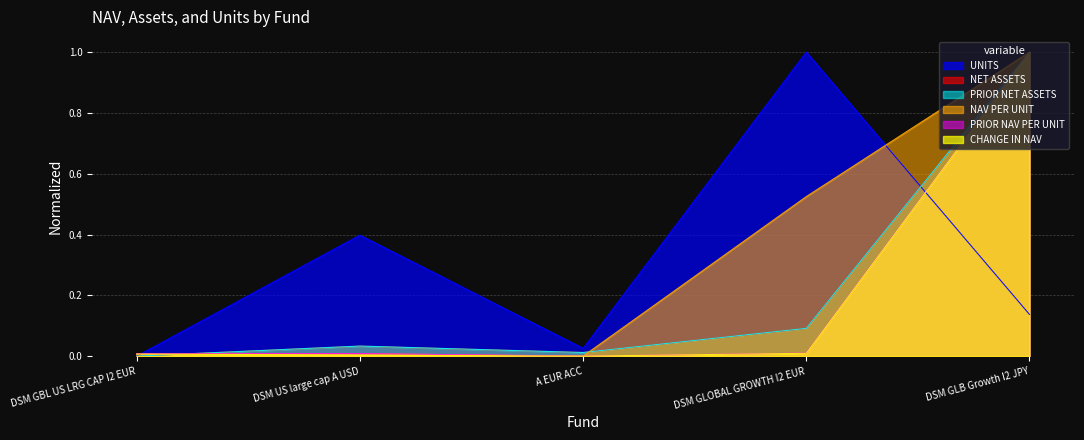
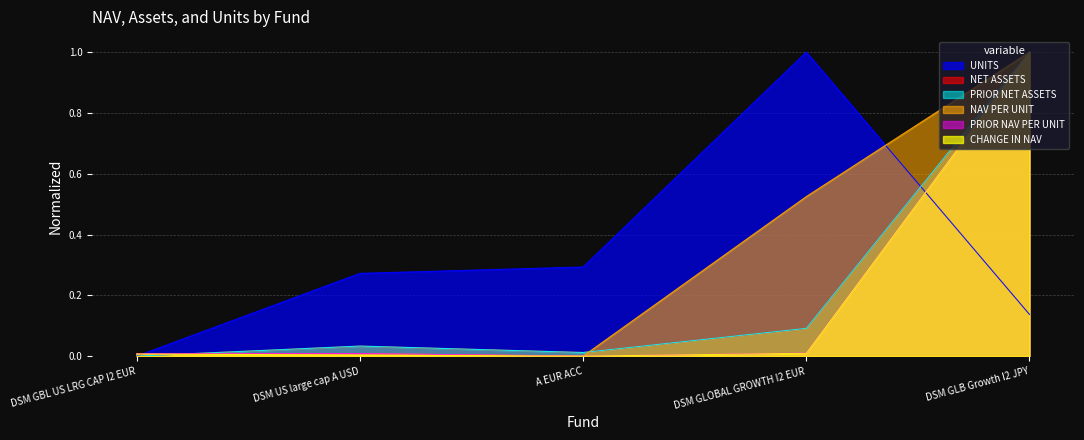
UNITS, DSM US large cap A USD: 0.40 -> 0.27
UNITS, A EUR ACC: 0.03 -> 0.29
